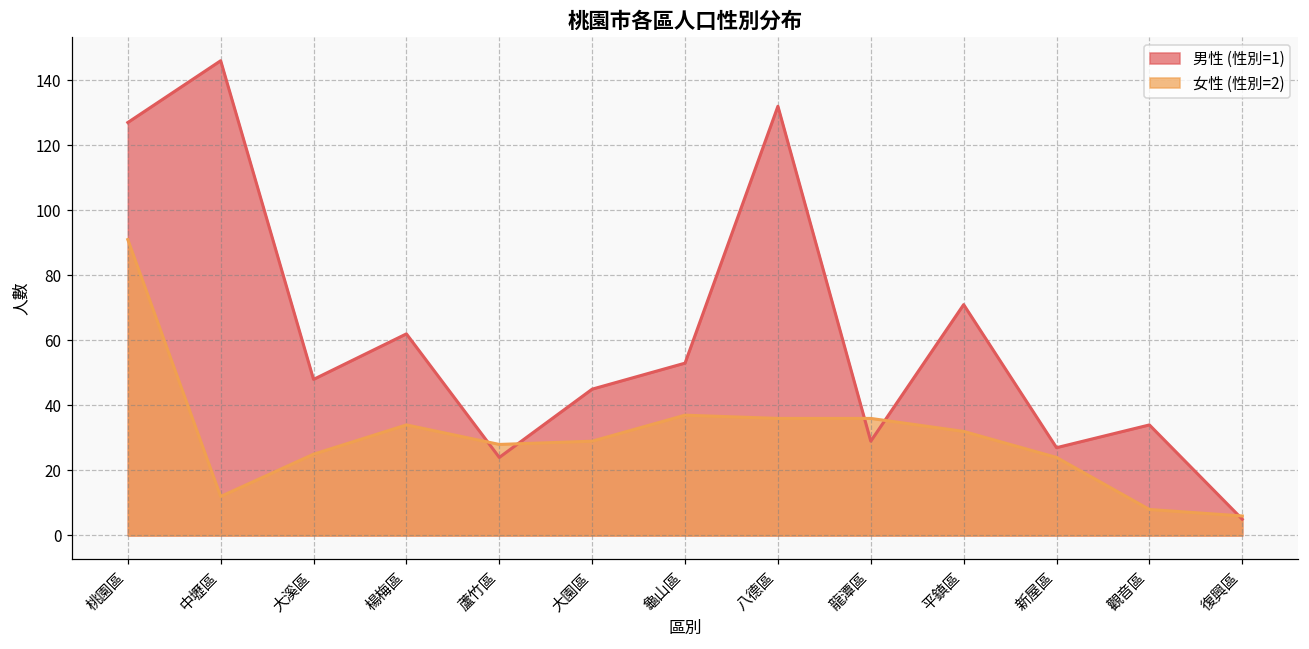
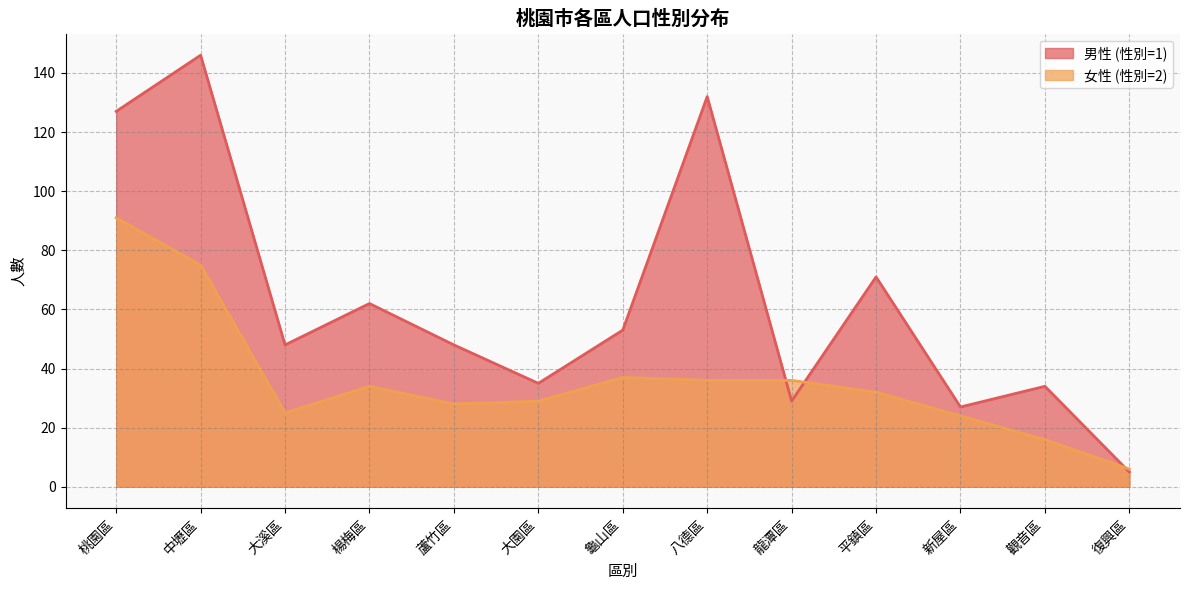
女性 (性別=2), 中壢區: 12 -> 75
男性 (性別=1), 蘆竹區: 24 -> 48
男性 (性別=1), 大園區: 45 -> 35
女性 (性別=2), 觀音區: 8 -> 16
